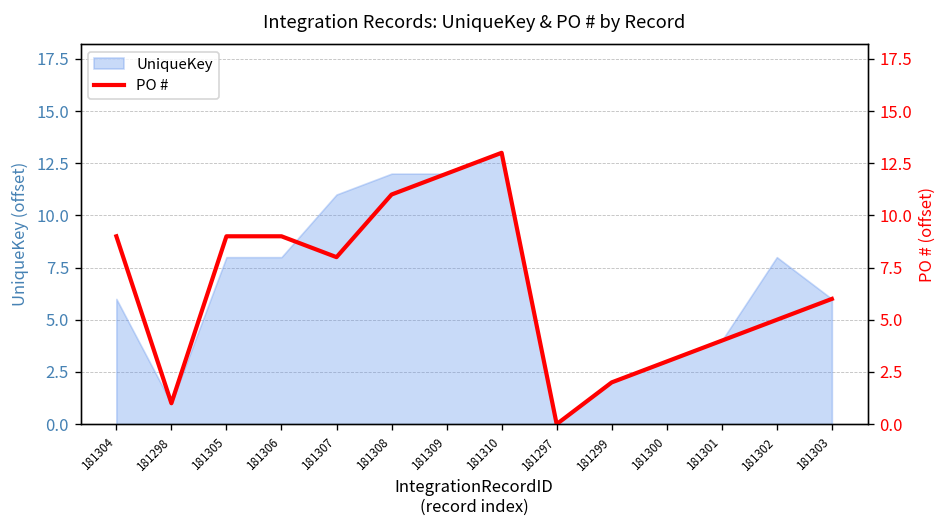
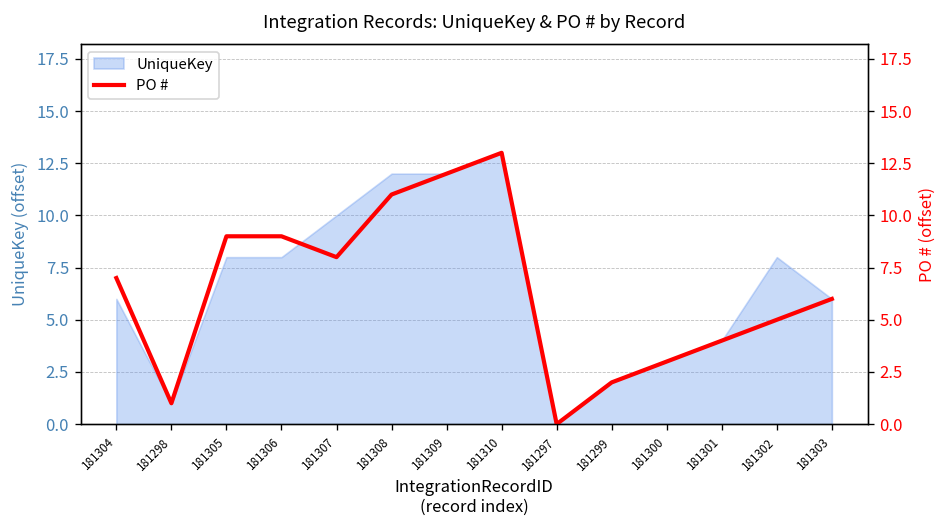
UniqueKey, 181307: 11.0 -> 10.0
PO #, 181304: 9.0 -> 7.0
